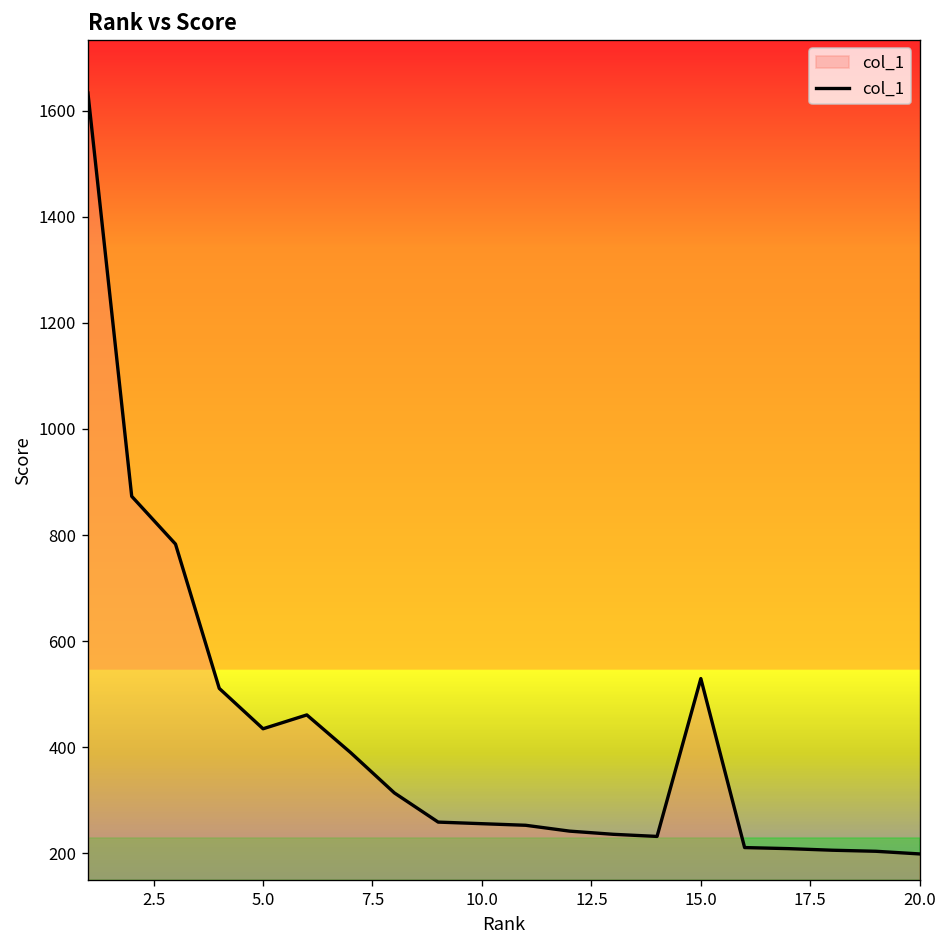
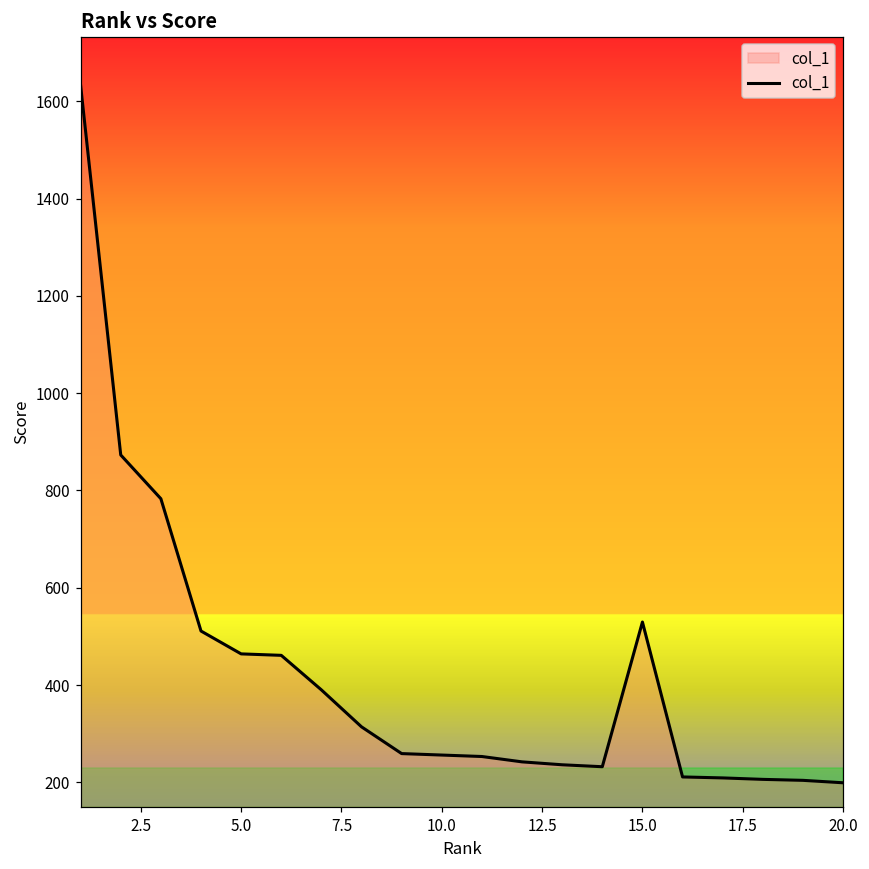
5.0: 430 -> 460
